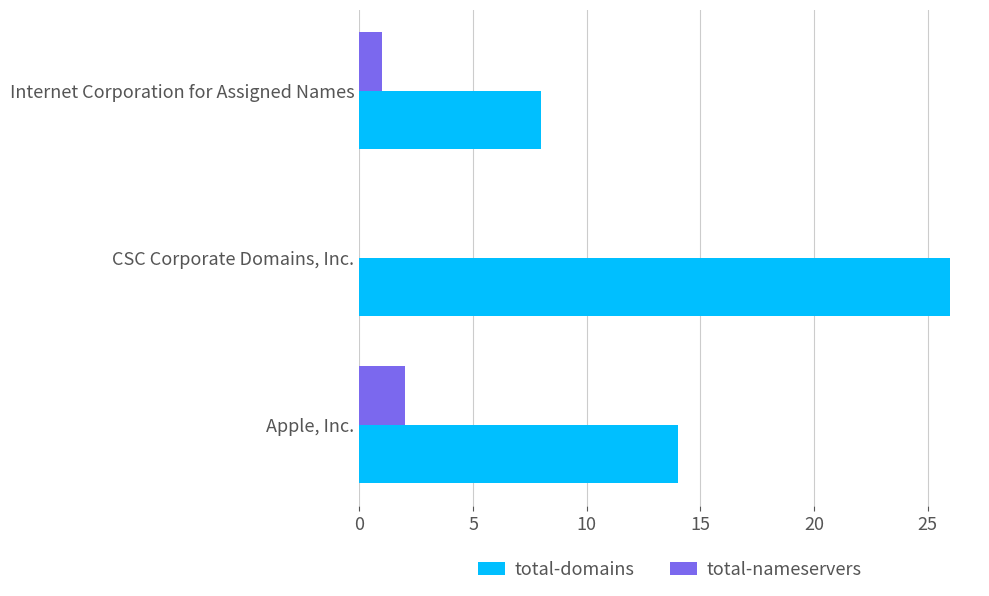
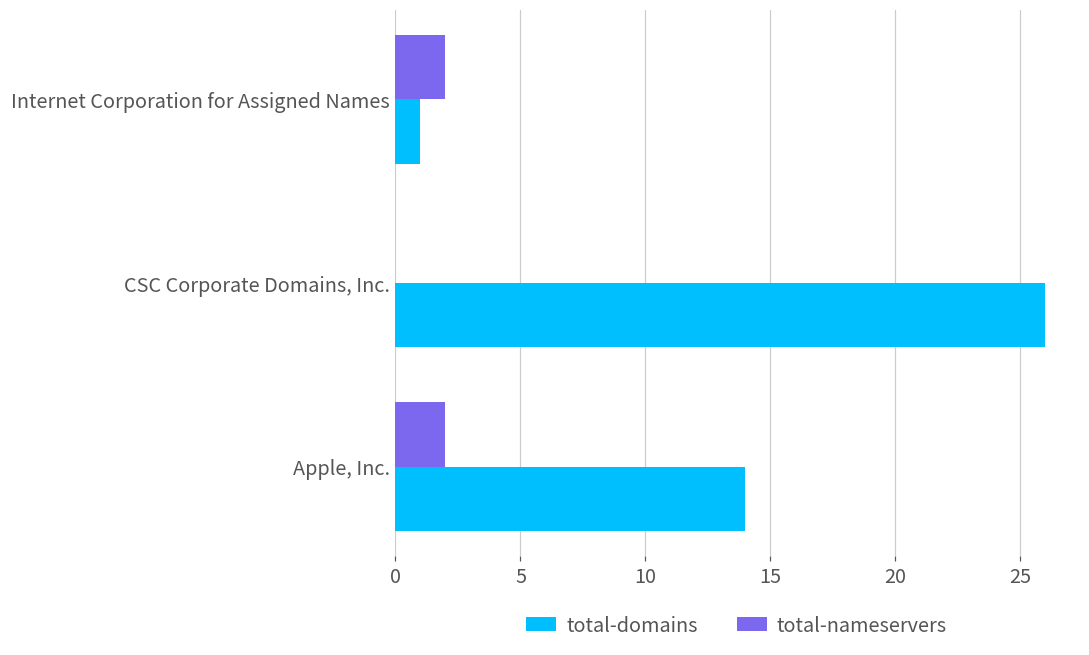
total-nameservers, Internet Corporation for Assigned Names: 1 -> 2
total-domains, Internet Corporation for Assigned Names: 8 -> 1
